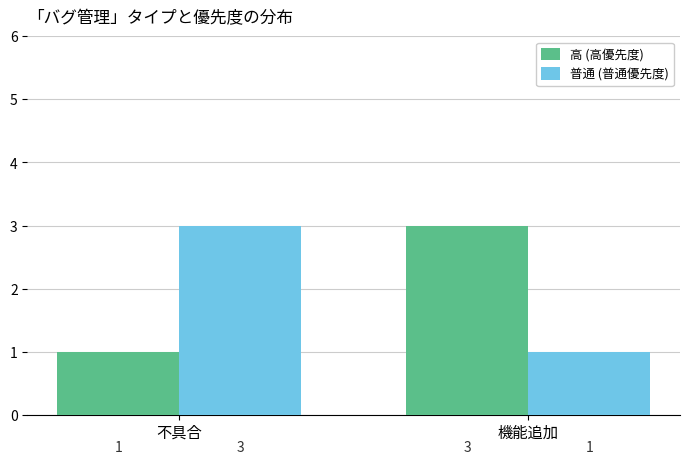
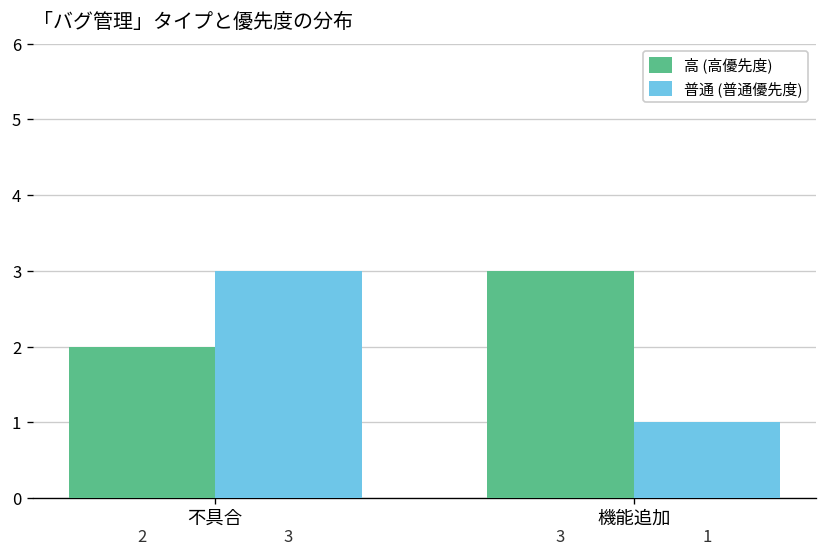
高 (高優先度), 不具合: 1 -> 2
